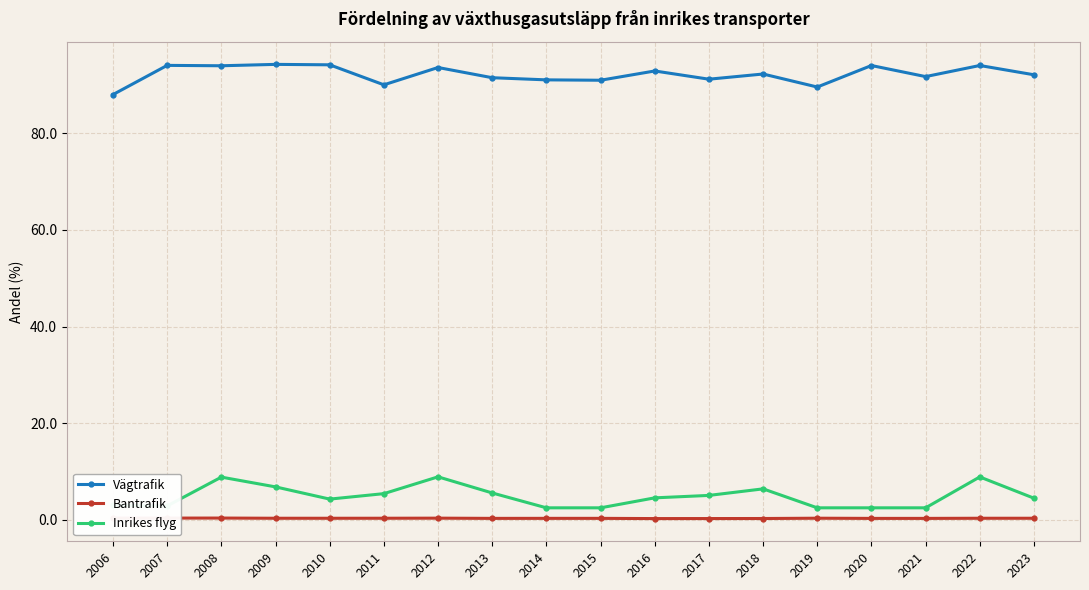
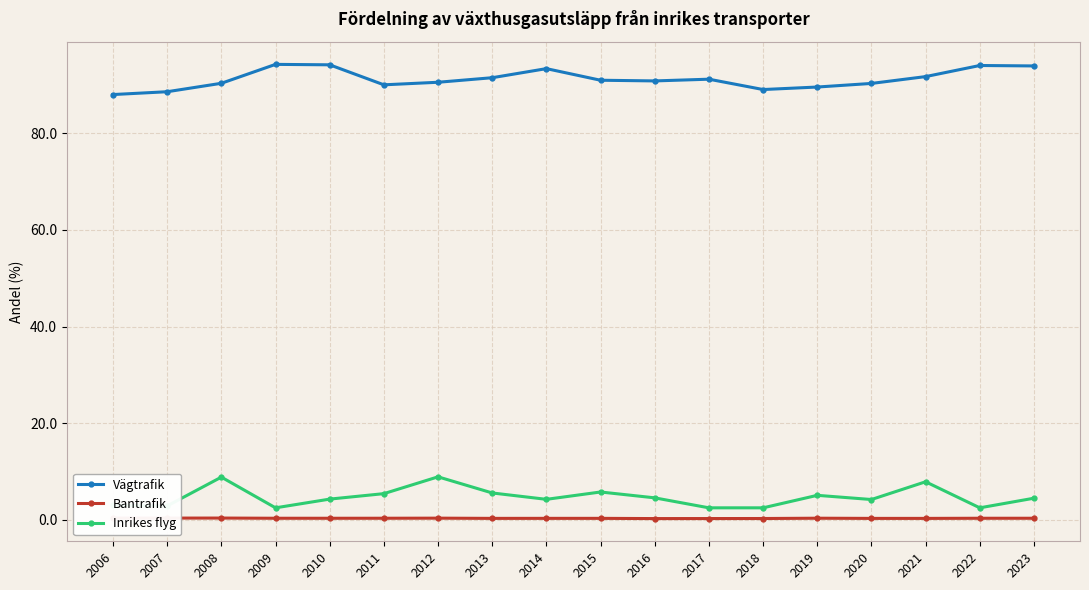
Vägtrafik, 2007: 94 -> 89
Vägtrafik, 2008: 94 -> 90
Inrikes flyg, 2009: 7 -> 2
Vägtrafik, 2012: 94 -> 91
Vägtrafik, 2014: 91 -> 93
Inrikes flyg, 2014: 2 -> 4
Inrikes flyg, 2015: 2 -> 6
Vägtrafik, 2016: 93 -> 91
Inrikes flyg, 2017: 5 -> 2
Vägtrafik, 2018: 92 -> 89
Inrikes flyg, 2018: 6 -> 2
Inrikes flyg, 2019: 2 -> 5
Vägtrafik, 2020: 94 -> 90
Inrikes flyg, 2020: 2 -> 4
Inrikes flyg, 2021: 2 -> 8
Inrikes flyg, 2022: 9 -> 2
Vägtrafik, 2023: 92 -> 94
